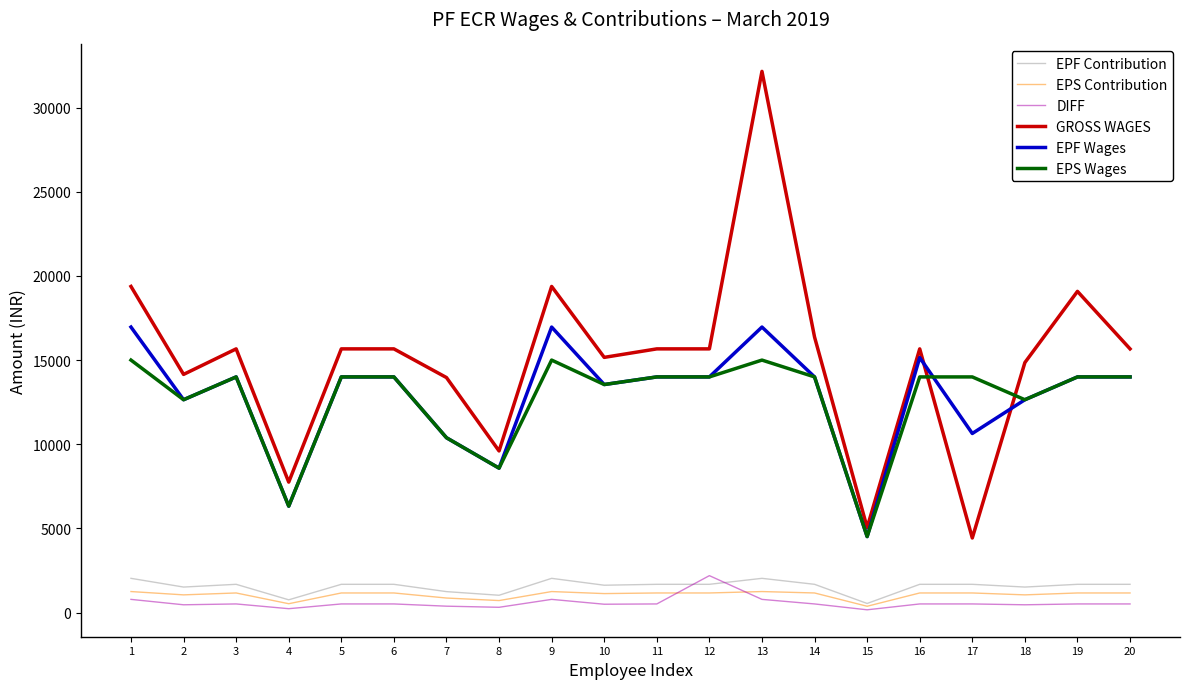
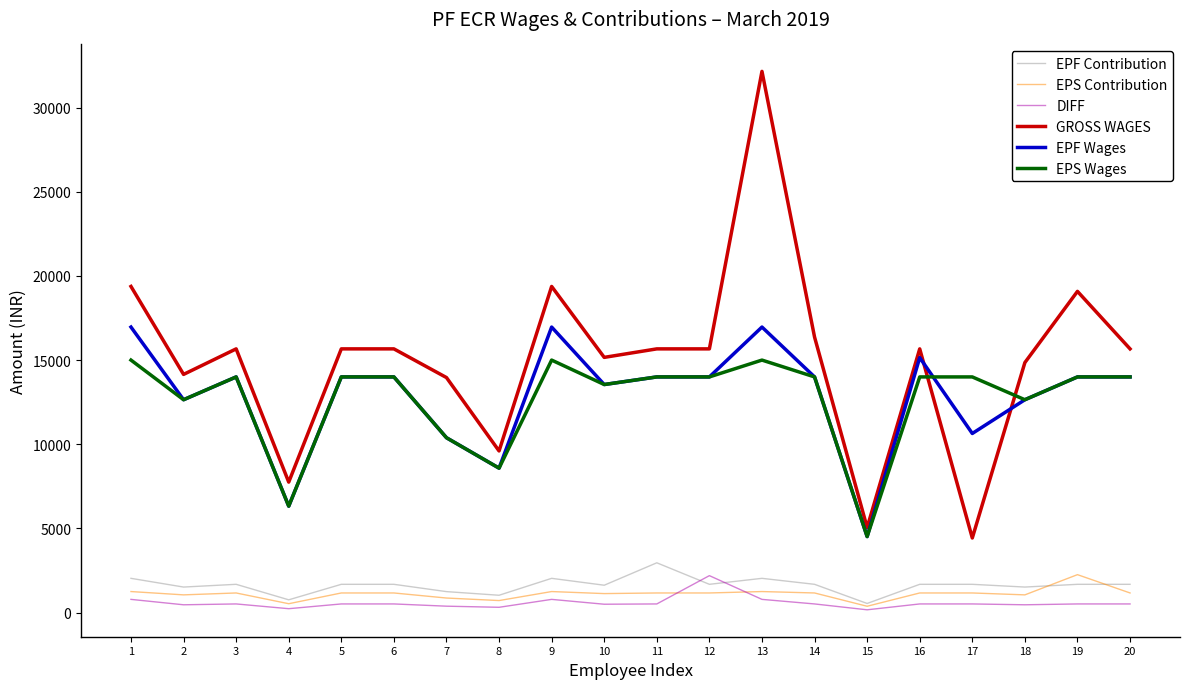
EPF Contribution, 11: 1700 -> 3000
EPS Contribution, 19: 1200 -> 2300
